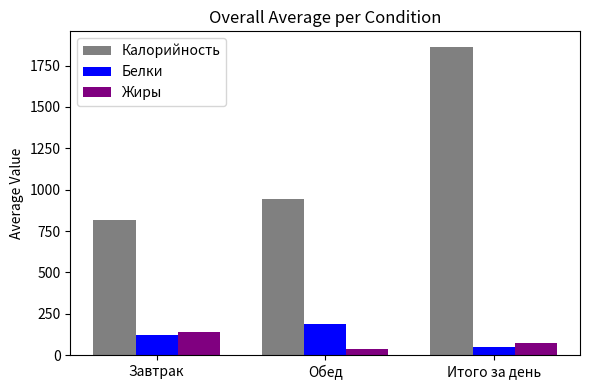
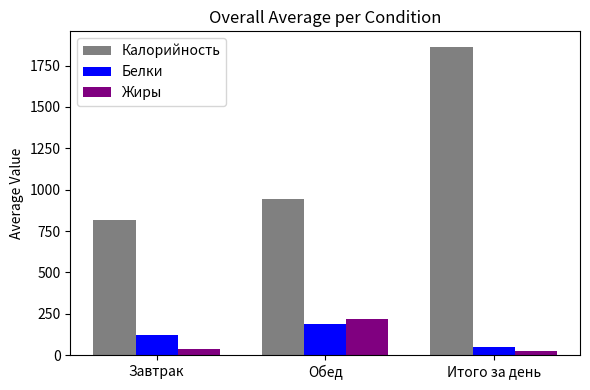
Жиры, Завтрак: 140 -> 40
Жиры, Обед: 40 -> 220
Жиры, Итого за день: 70 -> 20
